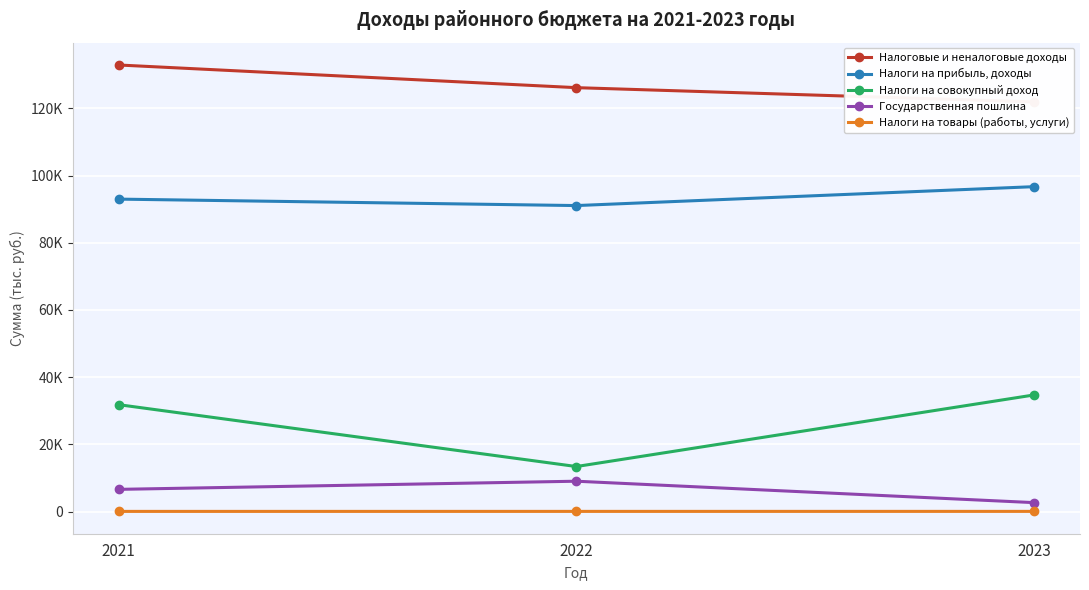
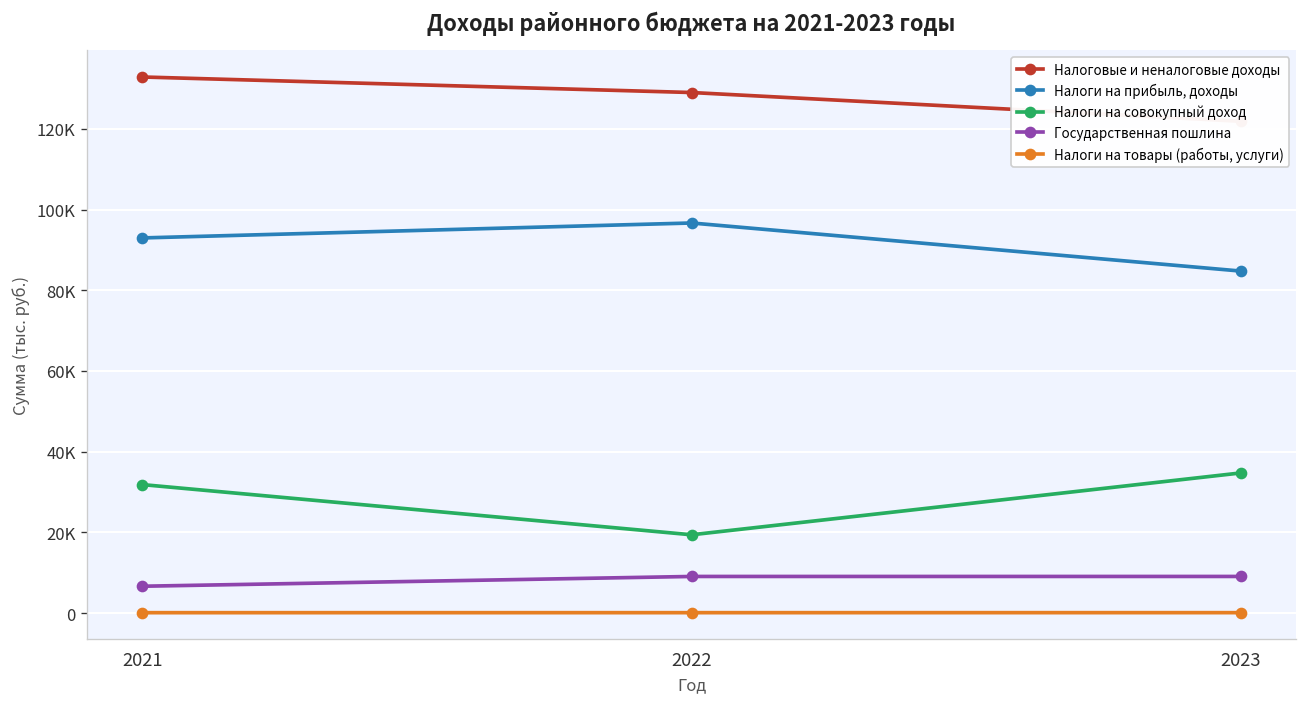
Налоговые и неналоговые доходы, 2022: 126000 -> 129000
Налоги на прибыль, доходы, 2022: 91000 -> 97000
Налоги на совокупный доход, 2022: 13000 -> 19000
Налоги на прибыль, доходы, 2023: 97000 -> 85000
Государственная пошлина, 2023: 3000 -> 9000
